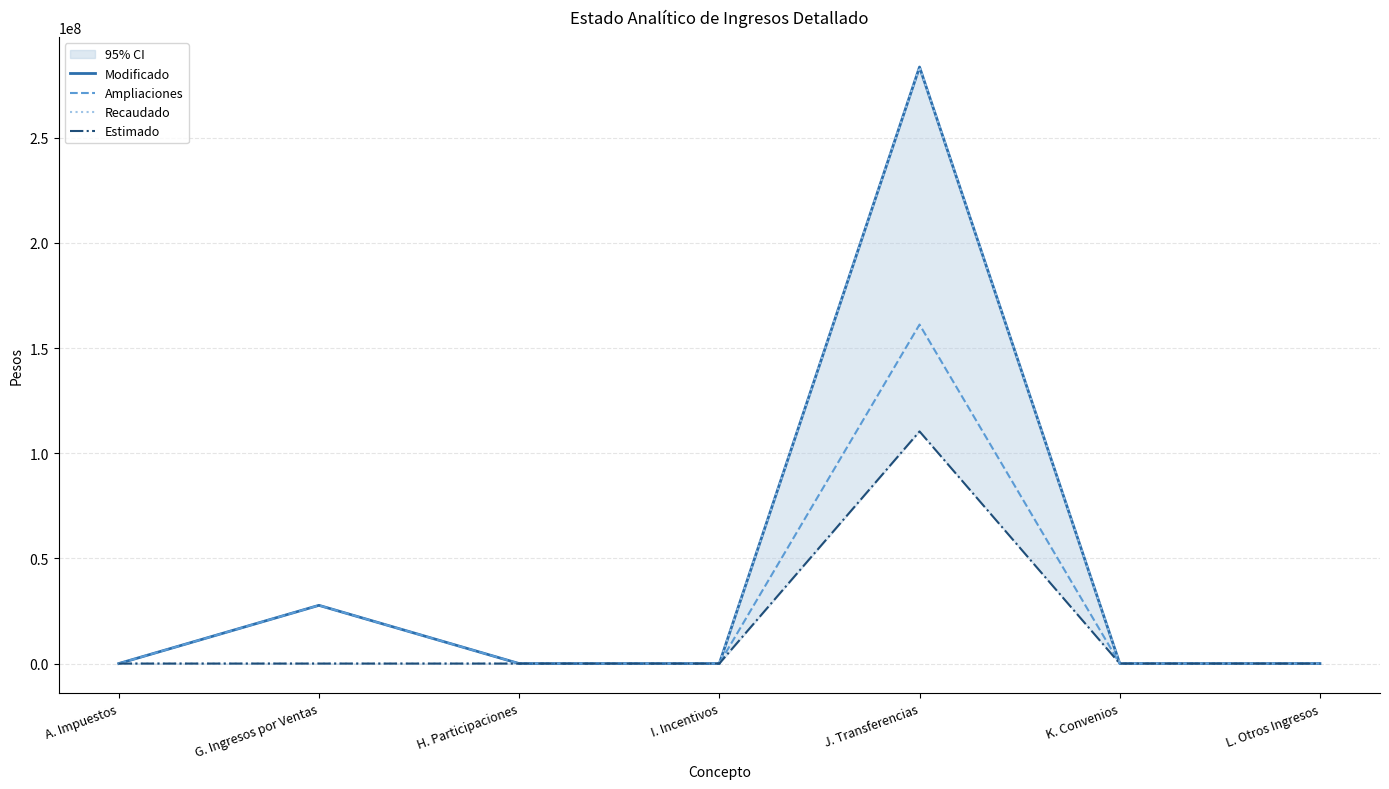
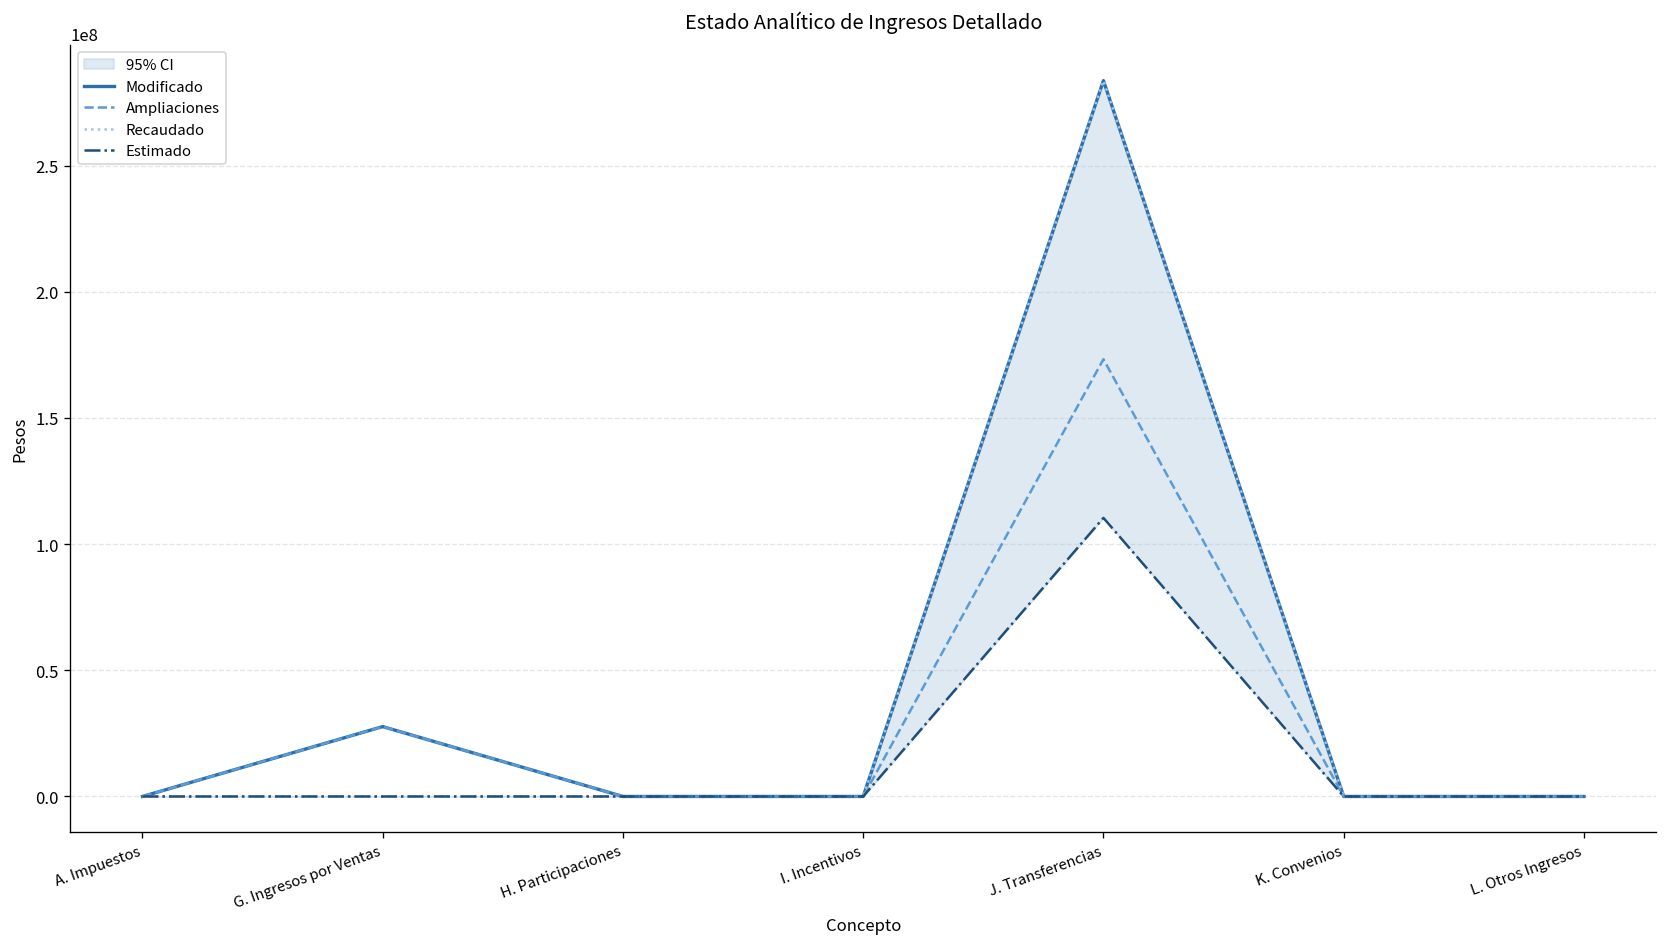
Ampliaciones, J. Transferencias: 161000000 -> 173000000
